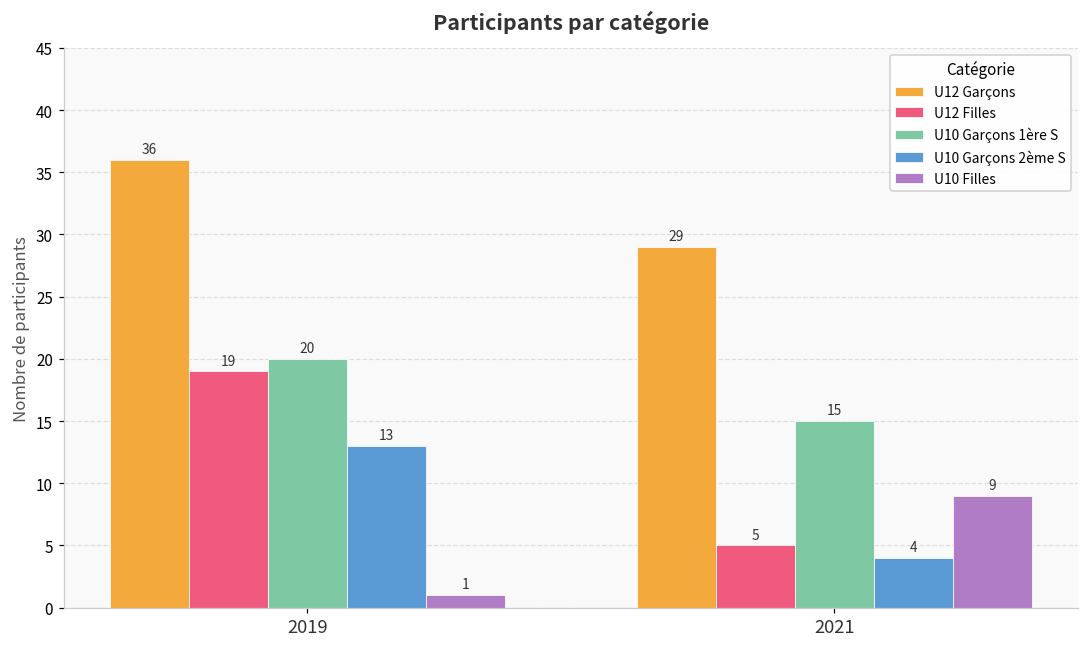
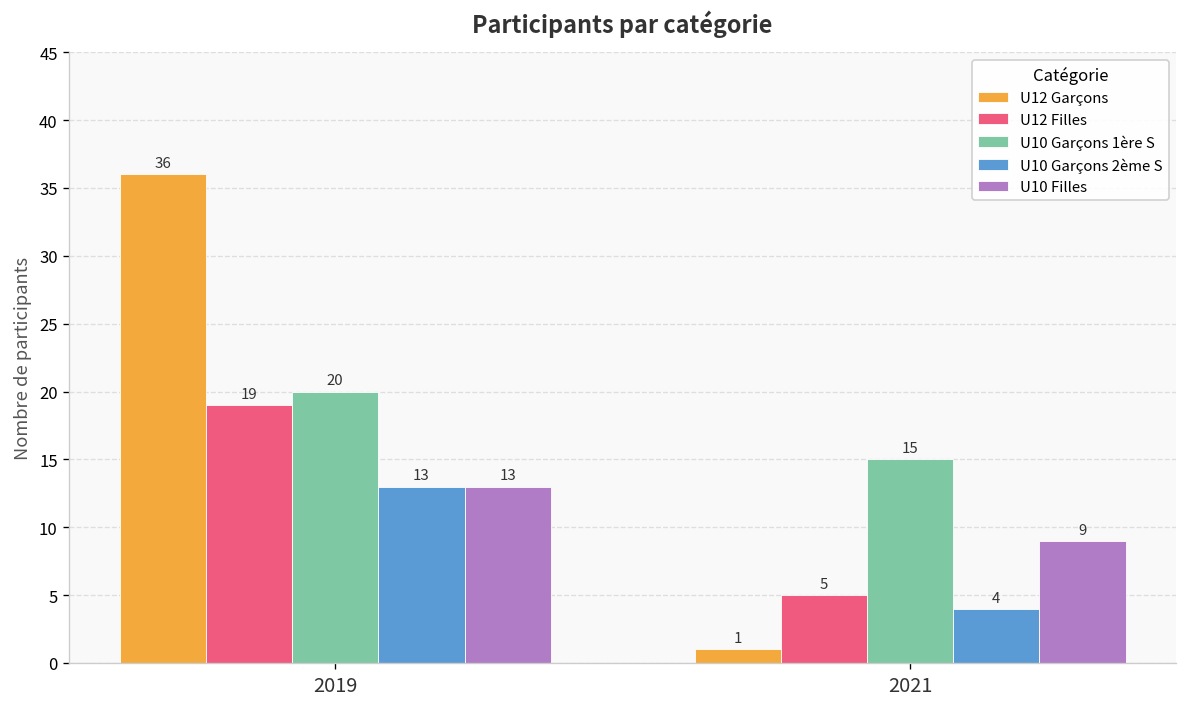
U10 Filles, 2019: 1 -> 13
U12 Garçons, 2021: 29 -> 1
